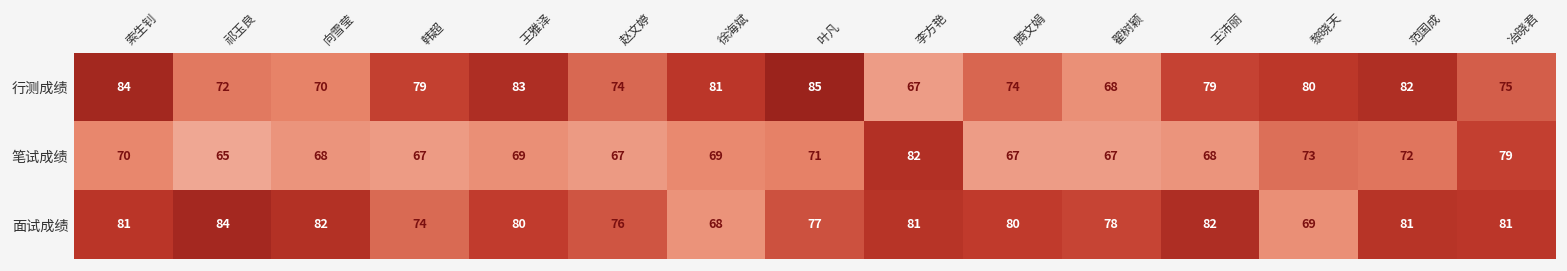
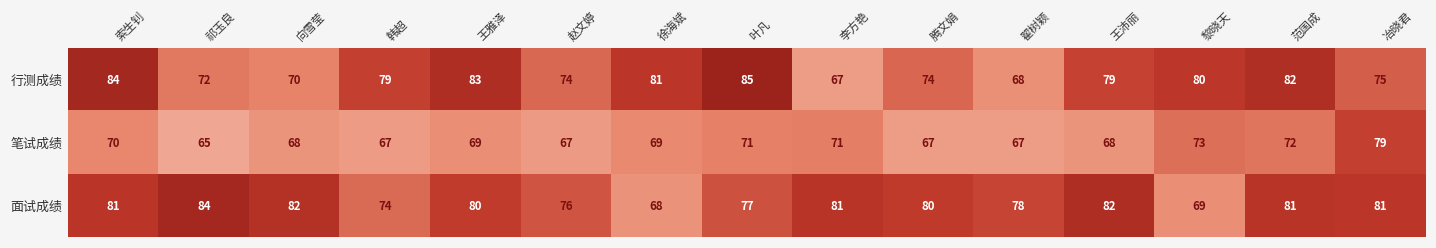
笔试成绩, 李方艳: 82 -> 71
